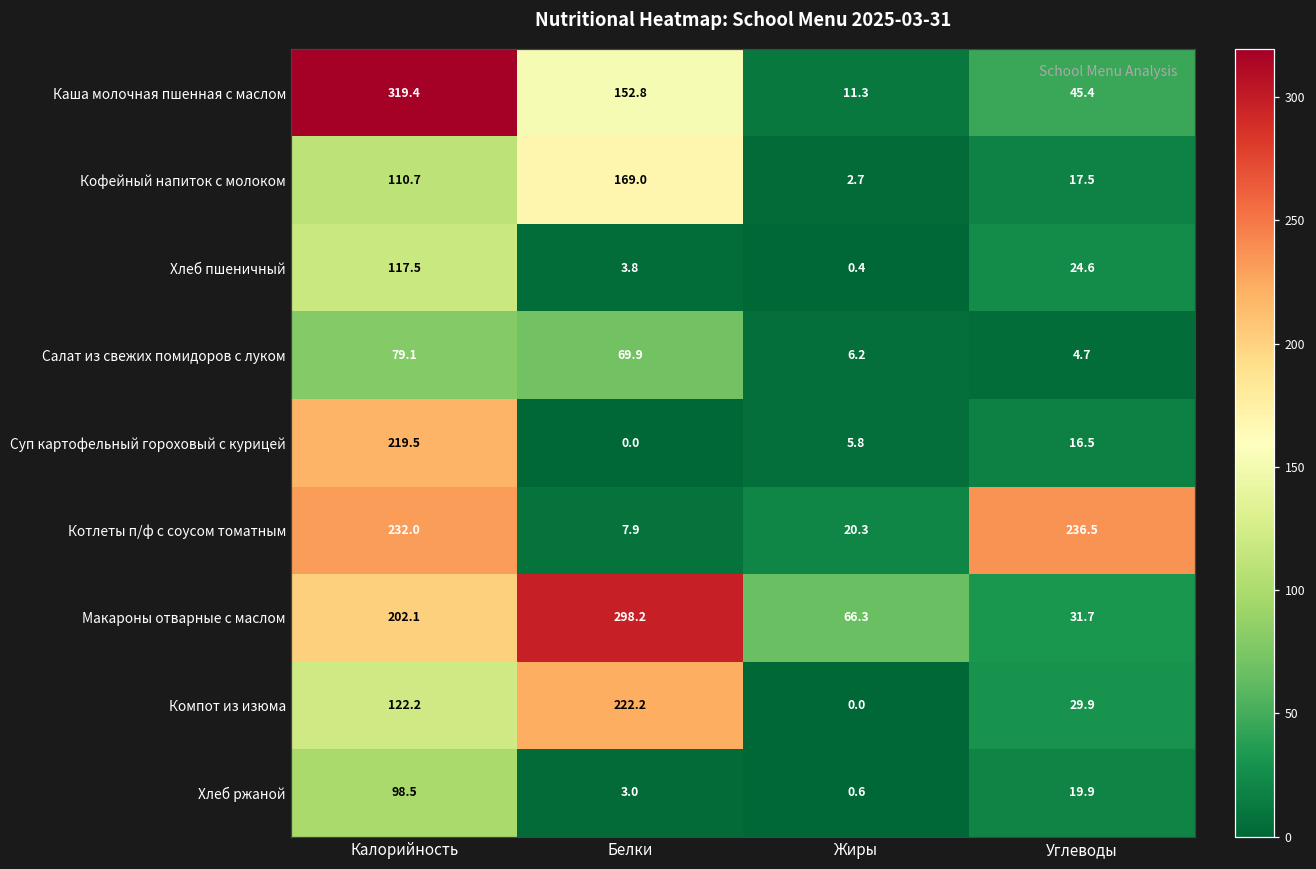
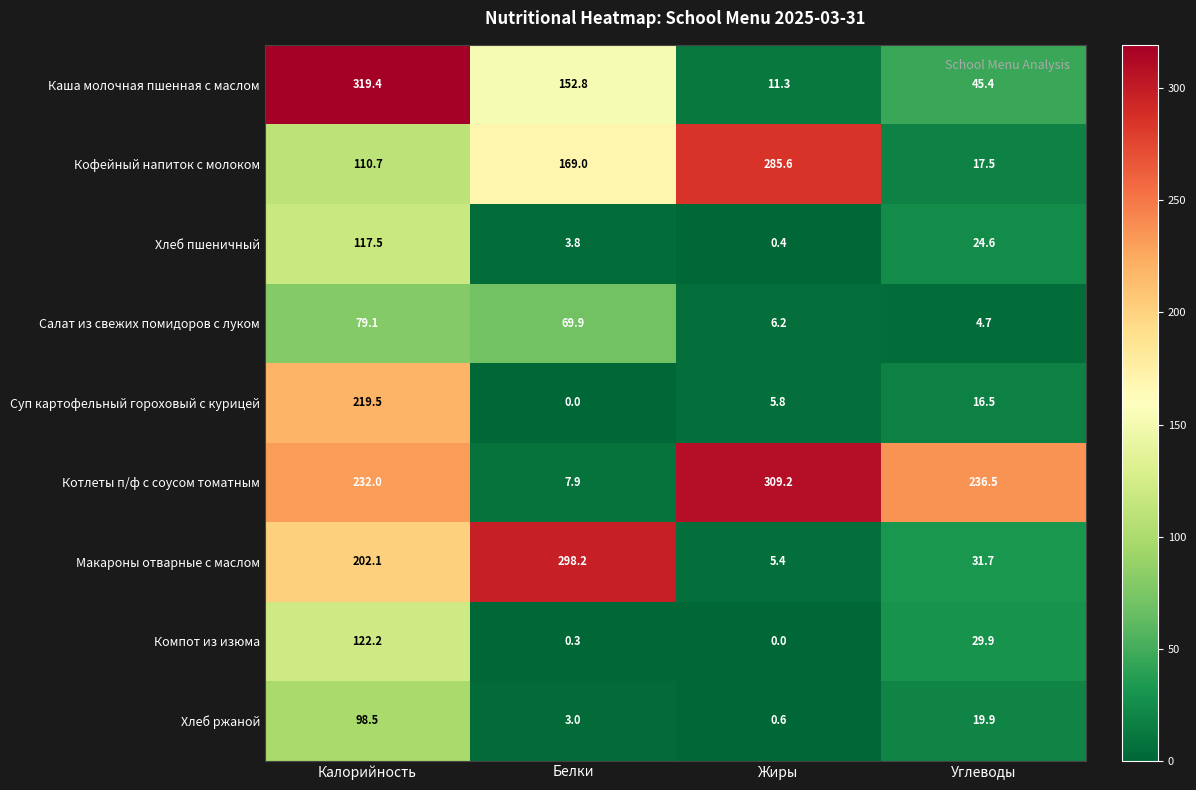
Кофейный напиток с молоком, Жиры: 2.7 -> 285.6
Котлеты п/ф с соусом томатным, Жиры: 20.3 -> 309.2
Макароны отварные с маслом, Жиры: 66.3 -> 5.4
Компот из изюма, Белки: 222.2 -> 0.3
